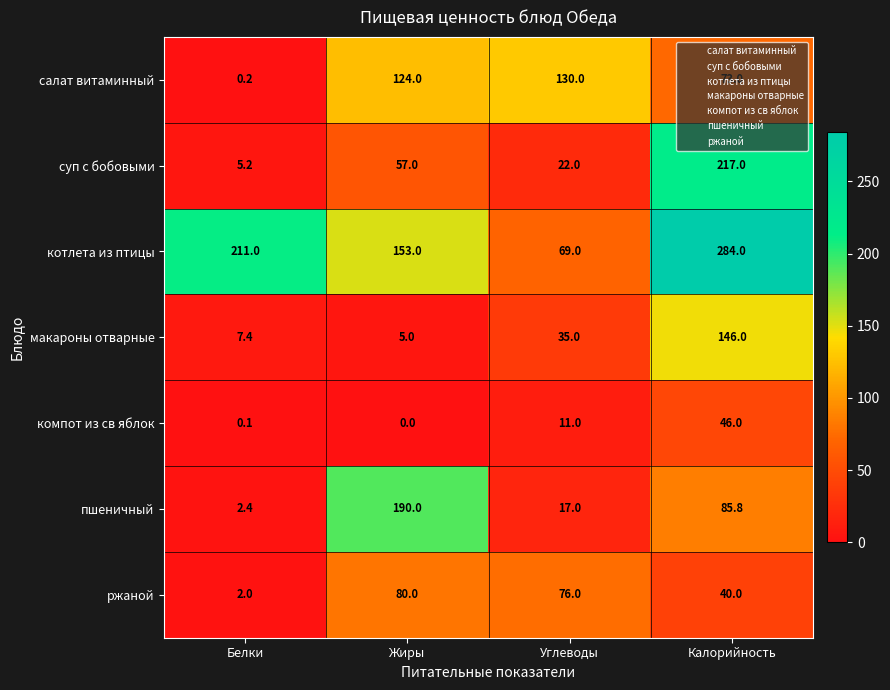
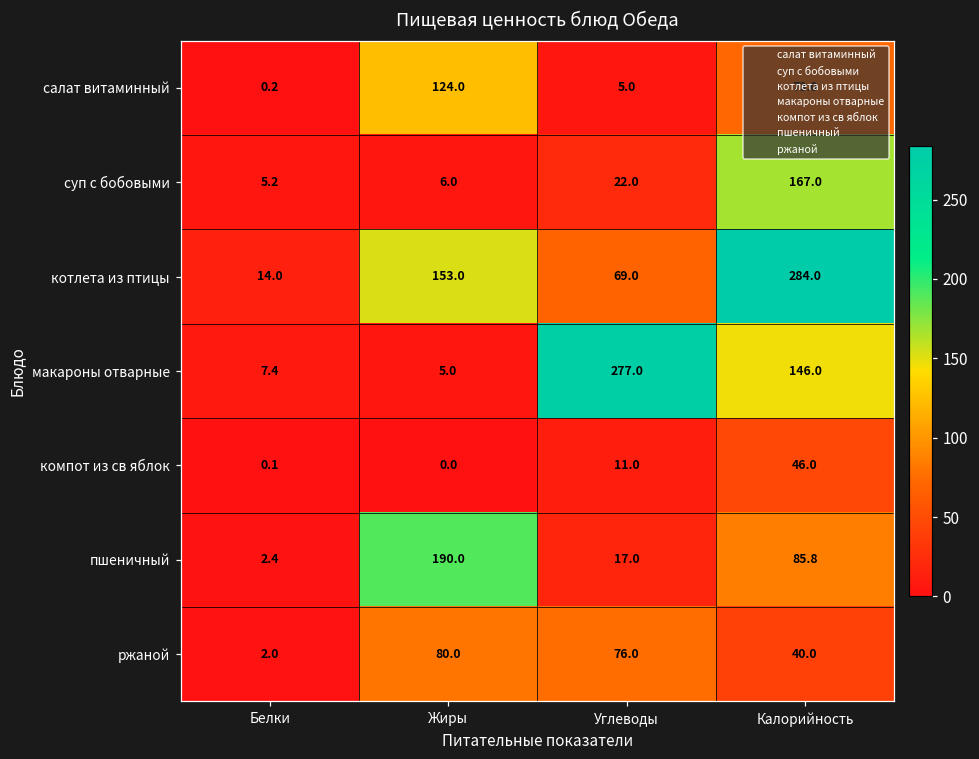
салат витаминный, Углеводы: 130.0 -> 5.0
суп с бобовыми, Жиры: 57.0 -> 6.0
суп с бобовыми, Калорийность: 217.0 -> 167.0
котлета из птицы, Белки: 211.0 -> 14.0
макароны отварные, Углеводы: 35.0 -> 277.0
